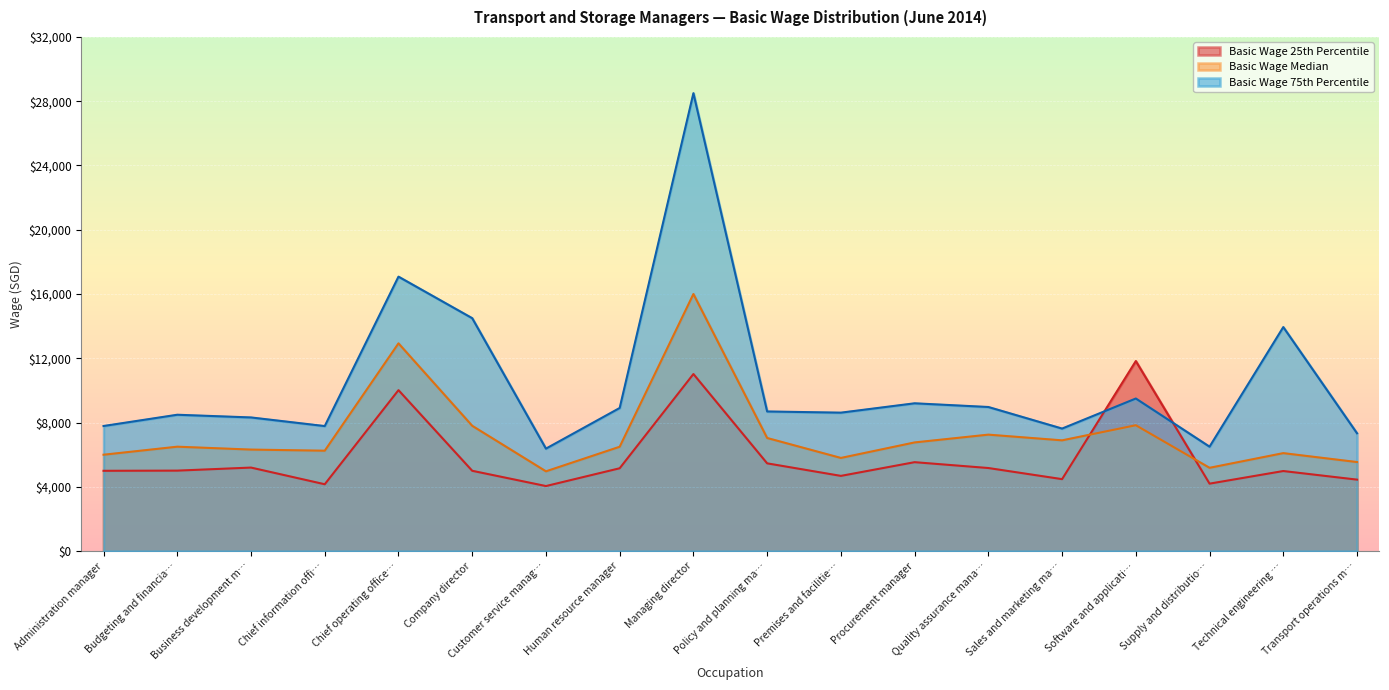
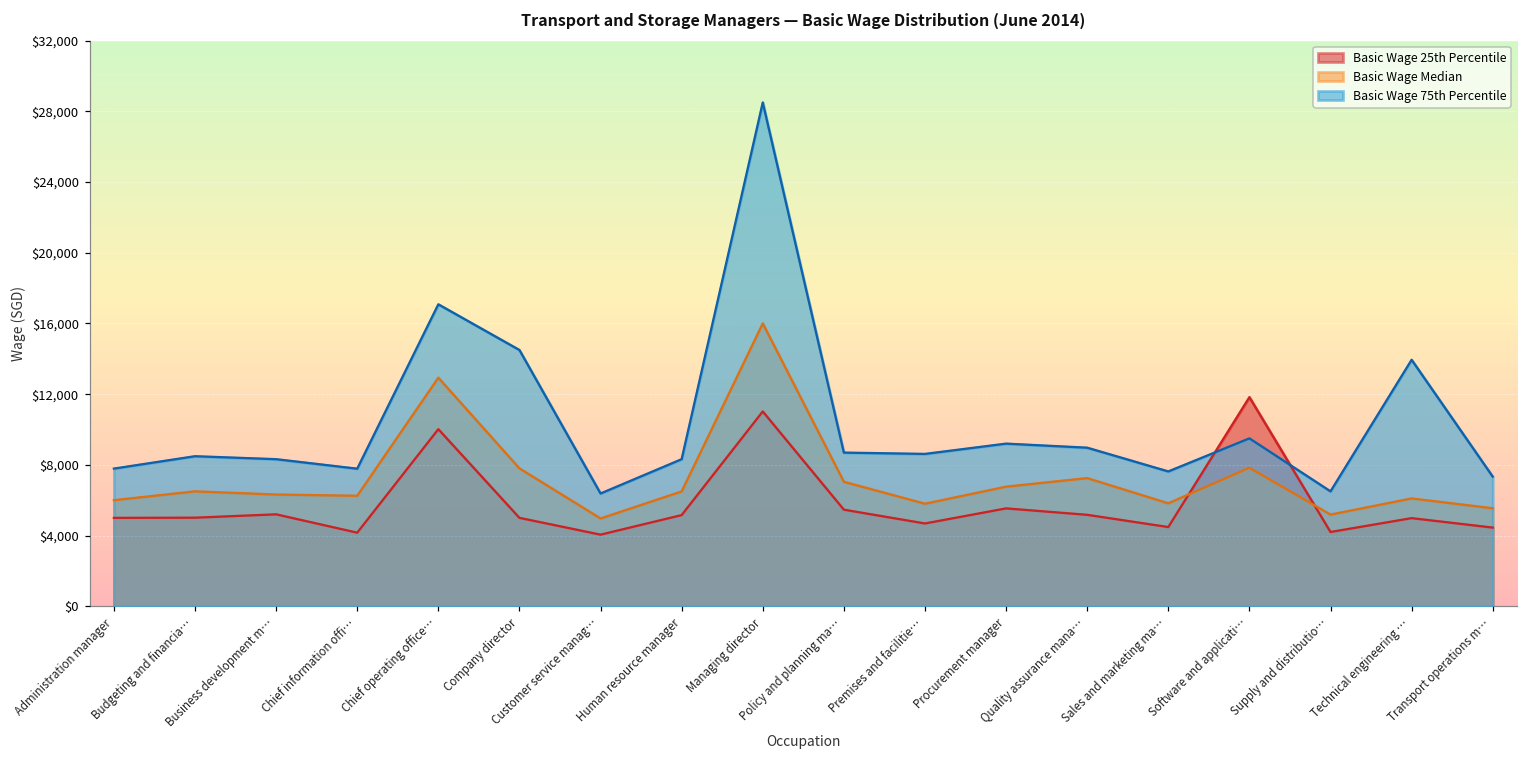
Basic Wage 75th Percentile, Human resource manager: $8,900 -> $8,300
Basic Wage Median, Sales and marketing ma…: $6,900 -> $5,800
